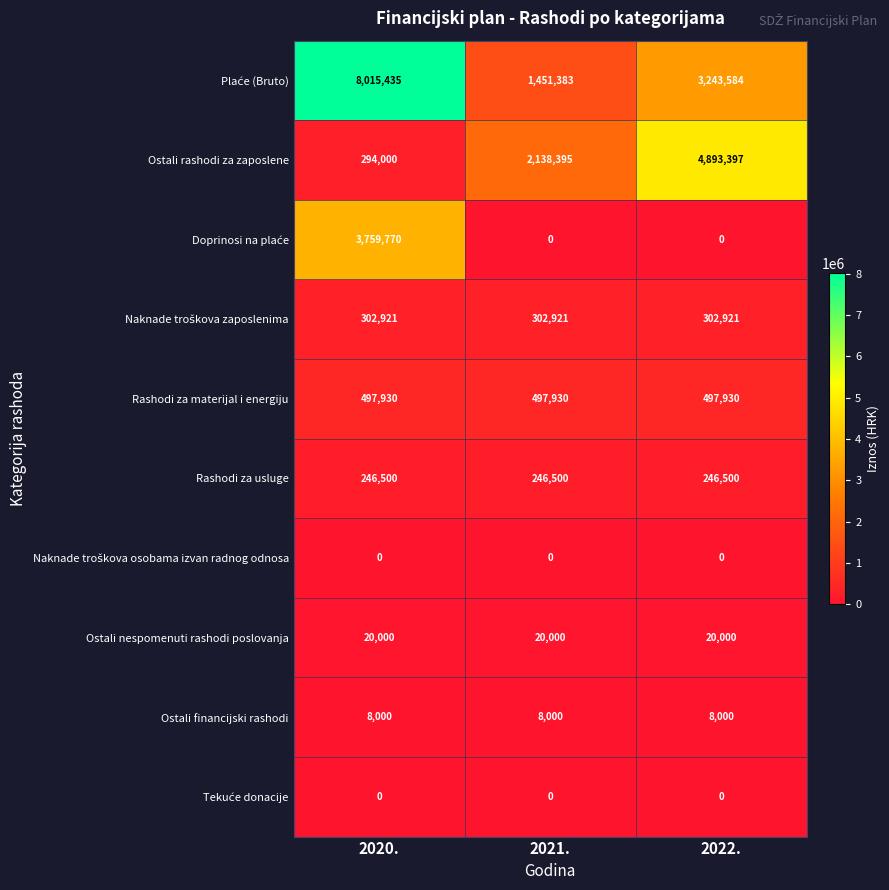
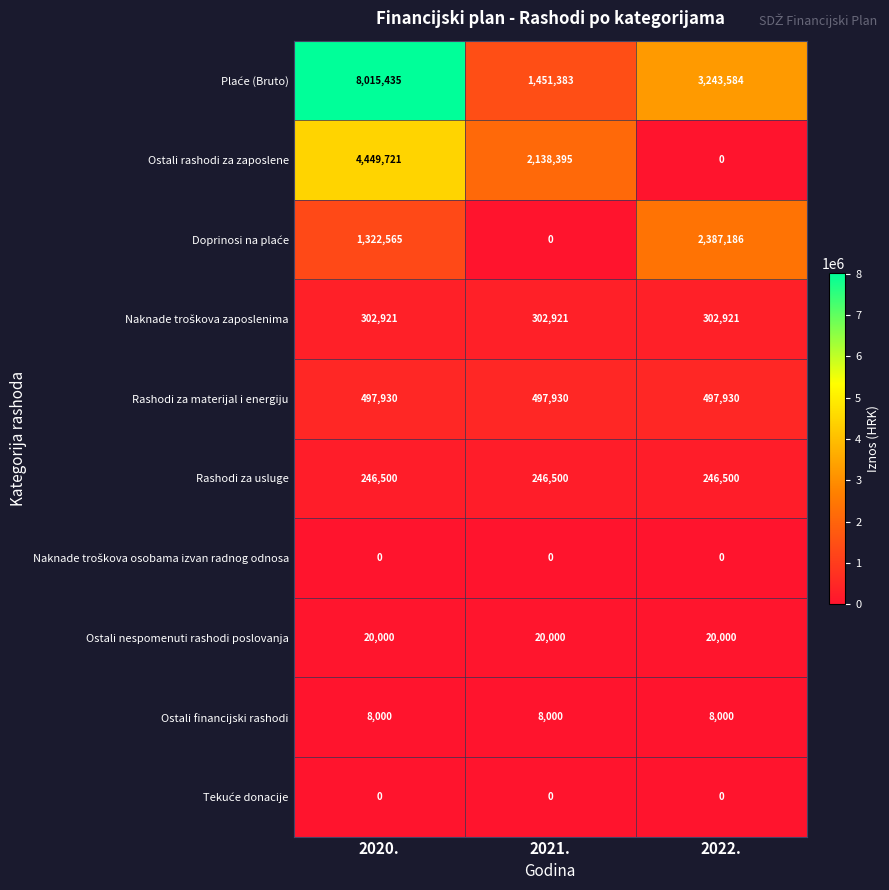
Ostali rashodi za zaposlene, 2020.: 294,000 -> 4,449,721
Ostali rashodi za zaposlene, 2022.: 4,893,397 -> 0
Doprinosi na plaće, 2020.: 3,759,770 -> 1,322,565
Doprinosi na plaće, 2022.: 0 -> 2,387,186
